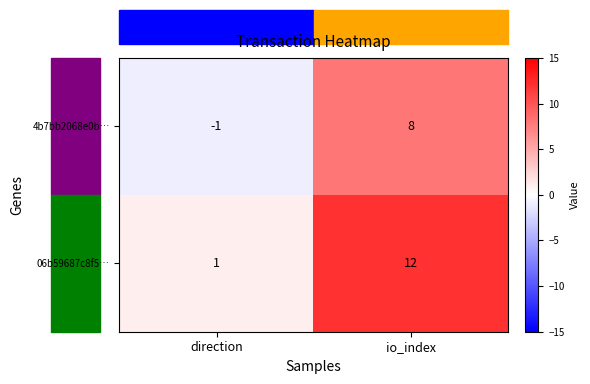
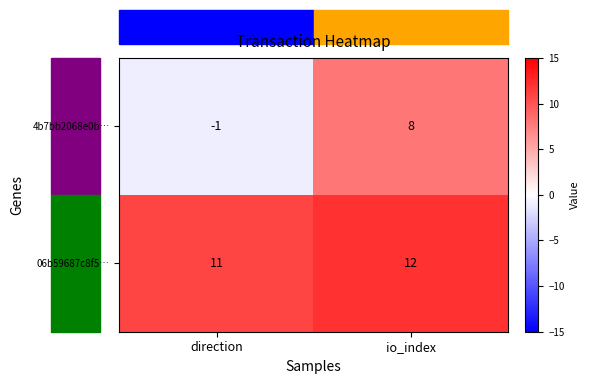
06b59687c8f5…, direction: 1 -> 11
